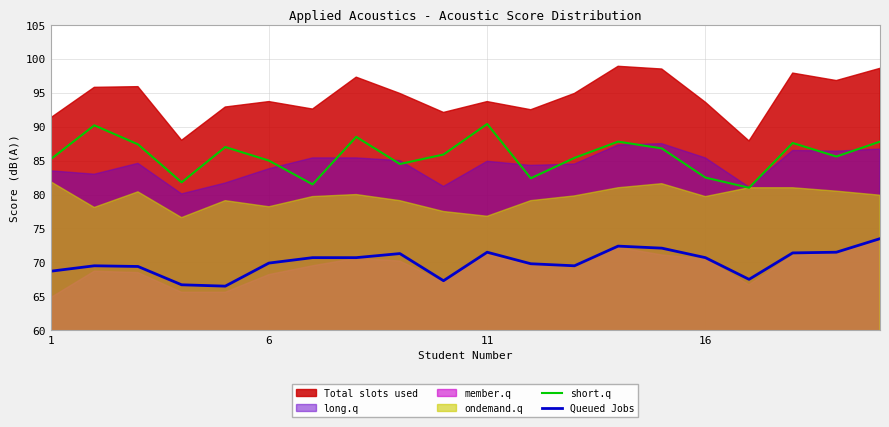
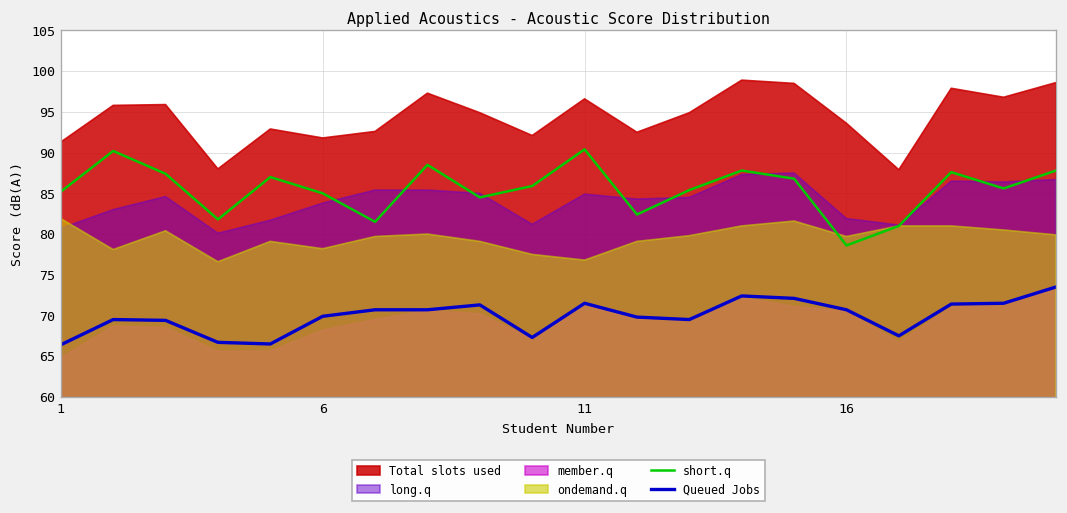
Queued Jobs, 1: 69 -> 66
long.q, 1: 84 -> 81
Total slots used, 6: 94 -> 92
Total slots used, 11: 94 -> 97
short.q, 16: 83 -> 79
long.q, 16: 85 -> 82
